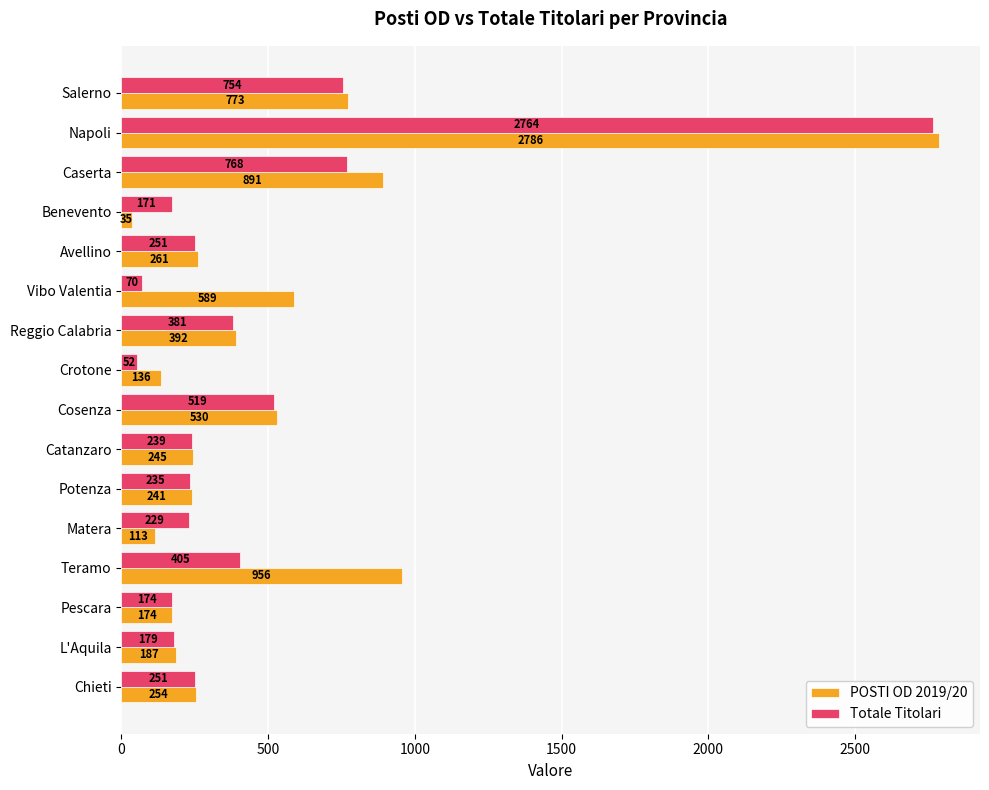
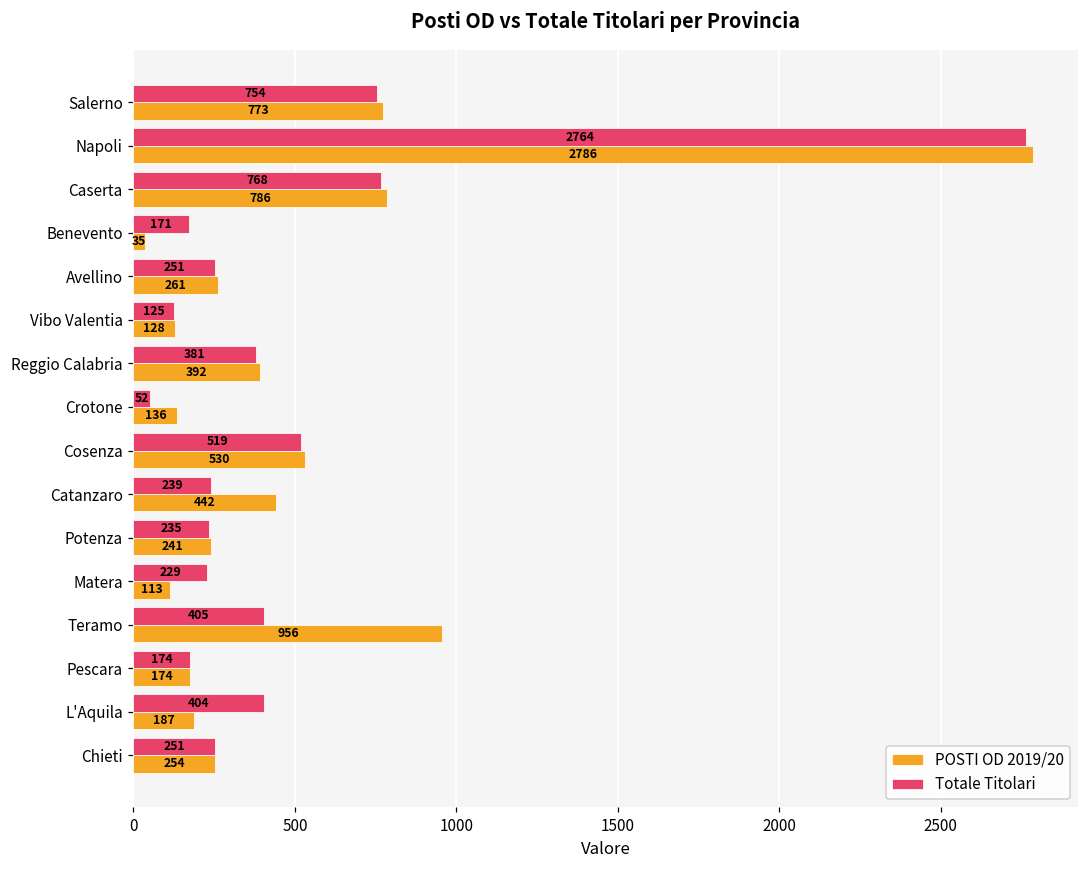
POSTI OD 2019/20, Caserta: 891 -> 786
Totale Titolari, Vibo Valentia: 70 -> 125
POSTI OD 2019/20, Vibo Valentia: 589 -> 128
POSTI OD 2019/20, Catanzaro: 245 -> 442
Totale Titolari, L'Aquila: 179 -> 404
